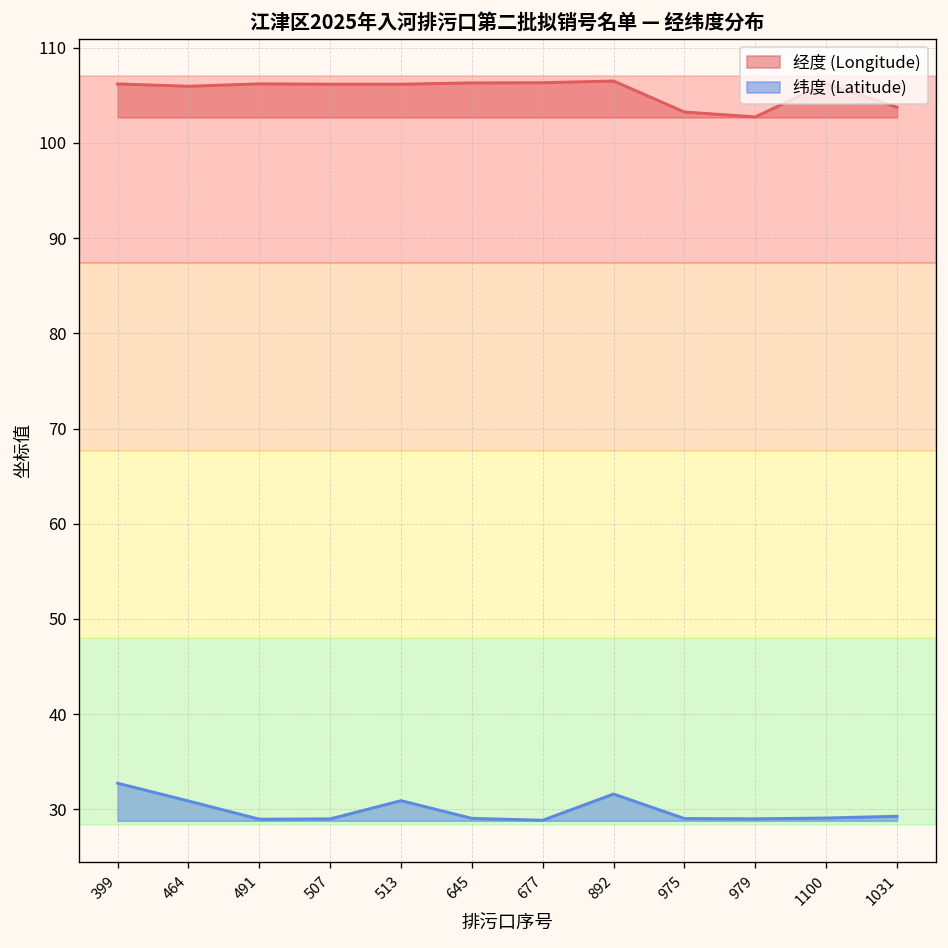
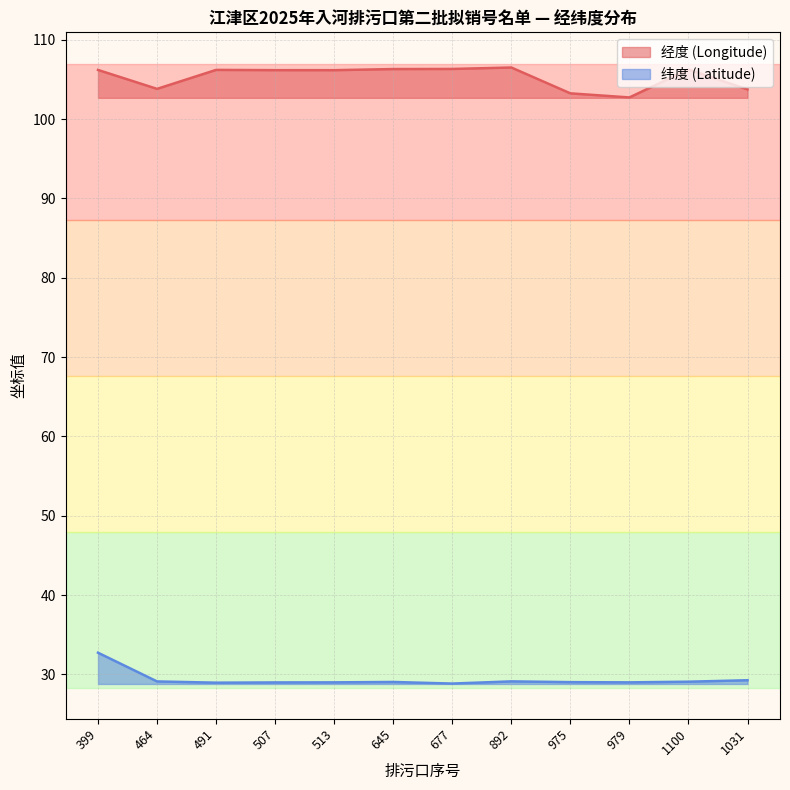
经度 (Longitude), 464: 106 -> 104
纬度 (Latitude), 464: 31 -> 29
纬度 (Latitude), 513: 31 -> 29
纬度 (Latitude), 892: 32 -> 29
